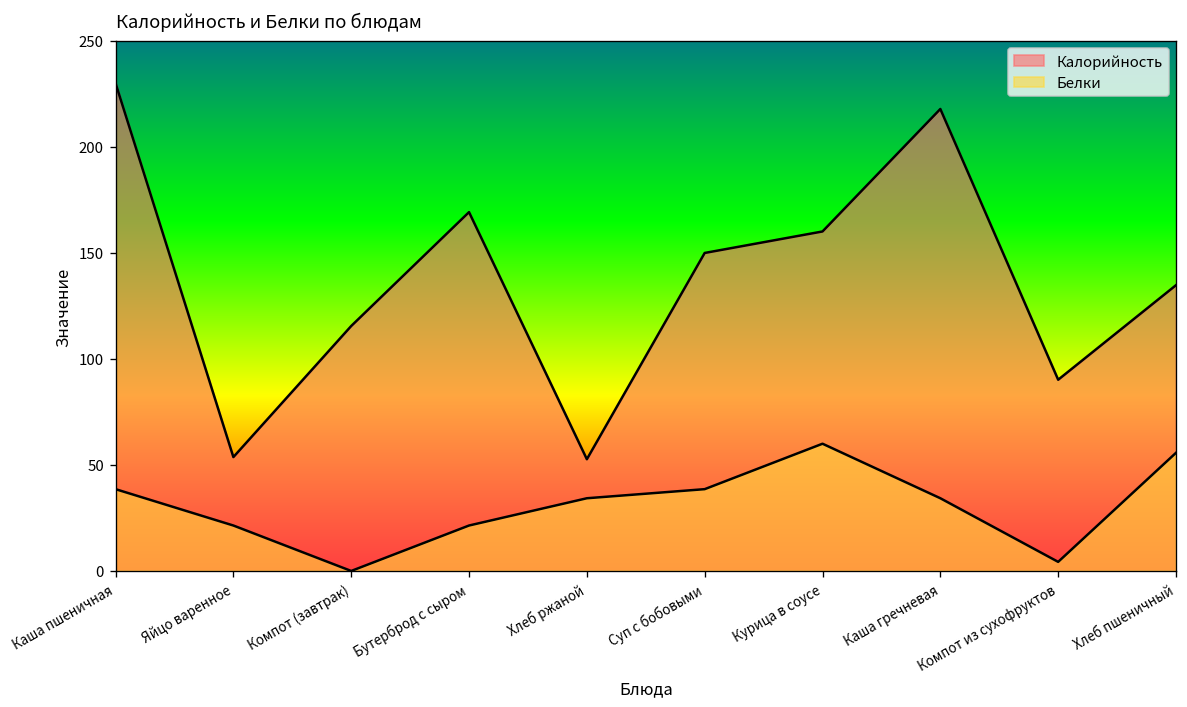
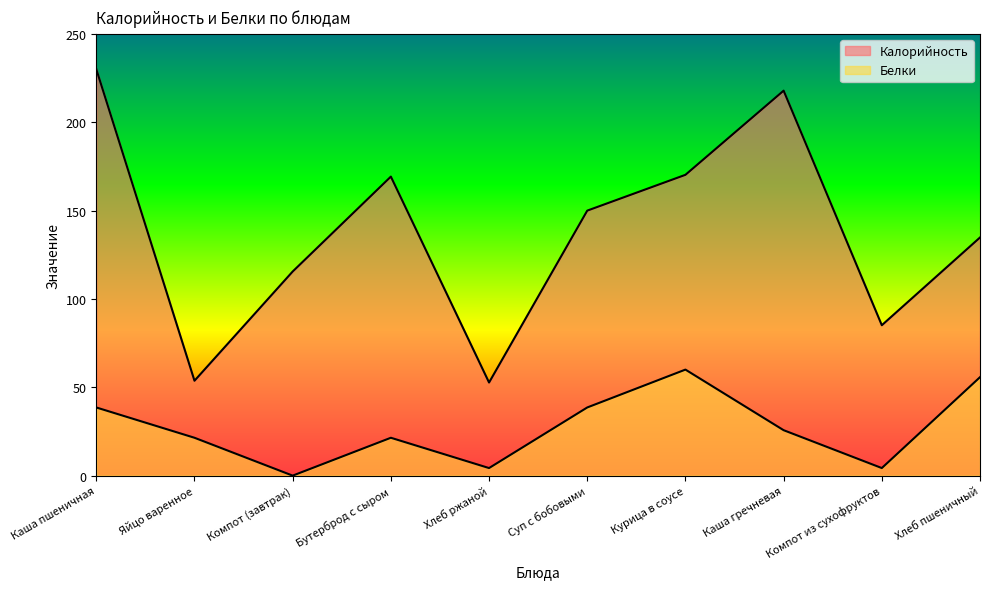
Белки, Хлеб ржаной: 34 -> 4
Калорийность, Курица в соусе: 160 -> 170
Белки, Каша гречневая: 34 -> 26
Калорийность, Компот из сухофруктов: 90 -> 85
